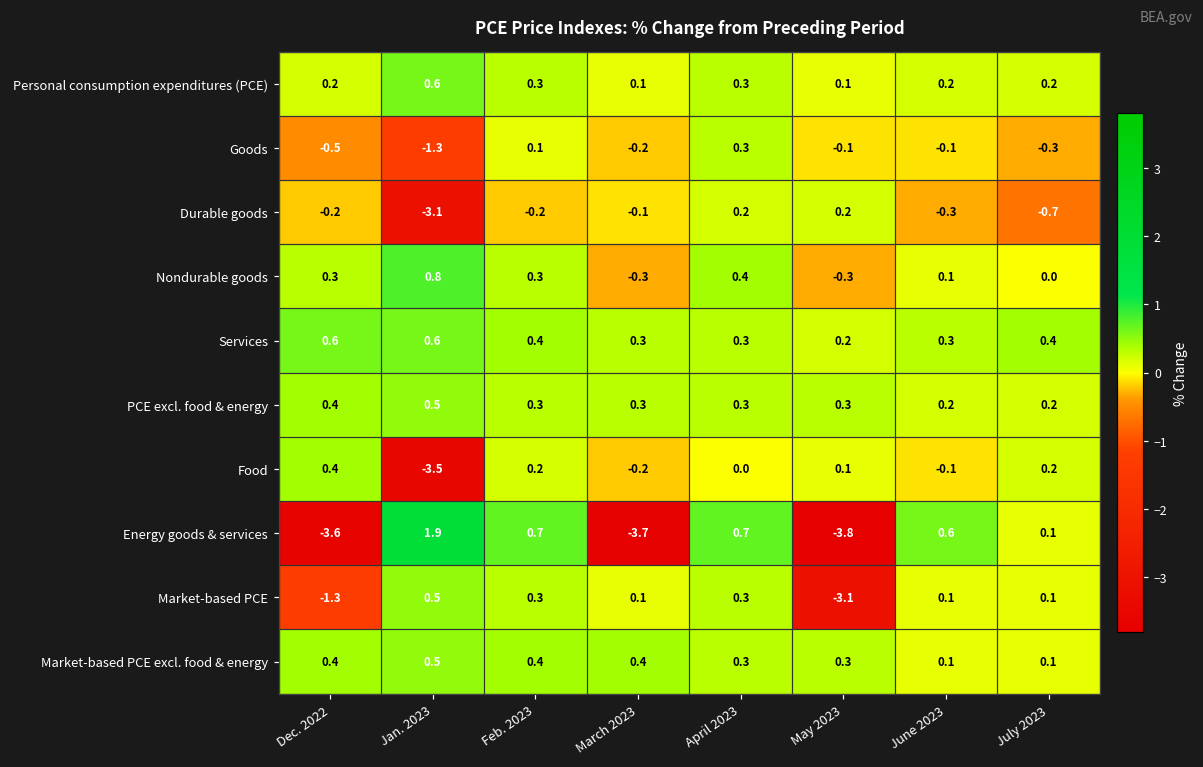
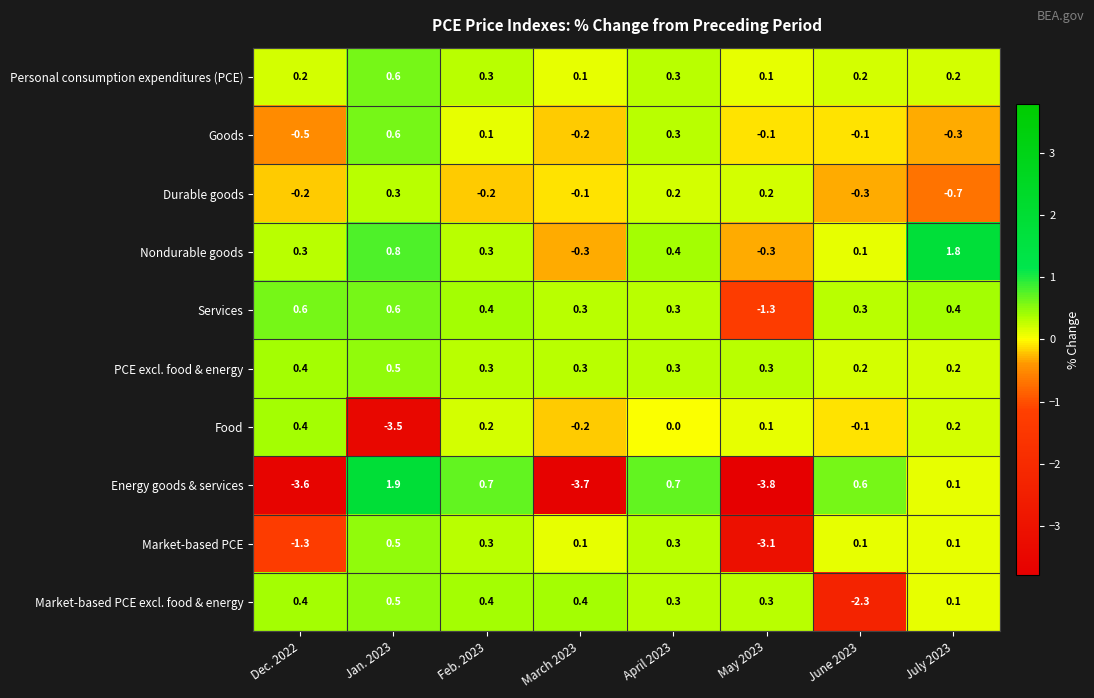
Goods, Jan. 2023: -1.3 -> 0.6
Durable goods, Jan. 2023: -3.1 -> 0.3
Nondurable goods, July 2023: 0.0 -> 1.8
Services, May 2023: 0.2 -> -1.3
Market-based PCE excl. food & energy, June 2023: 0.1 -> -2.3
